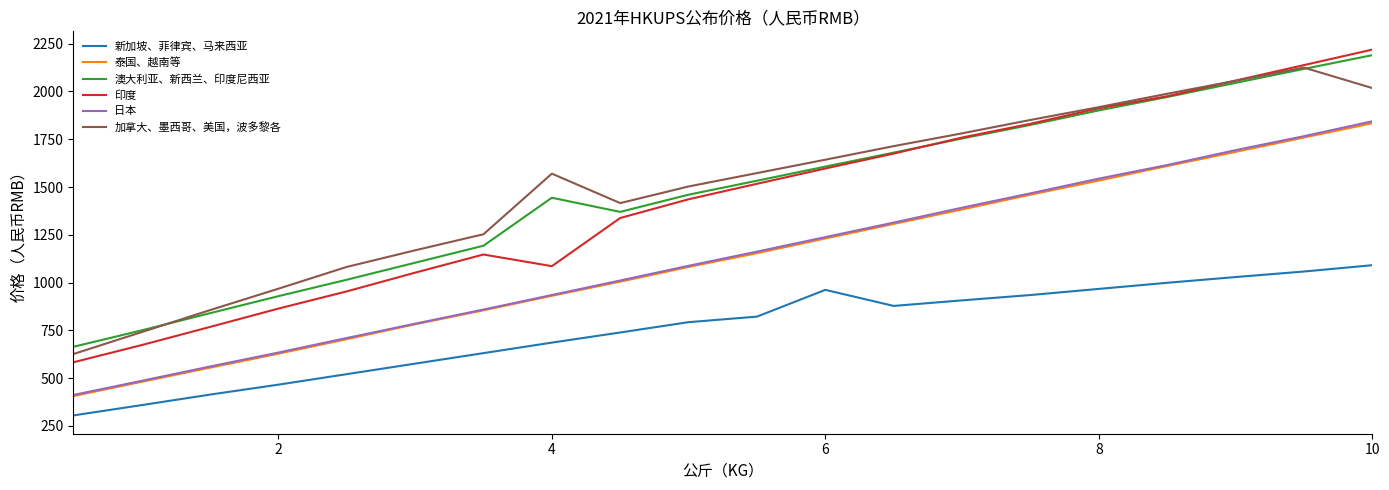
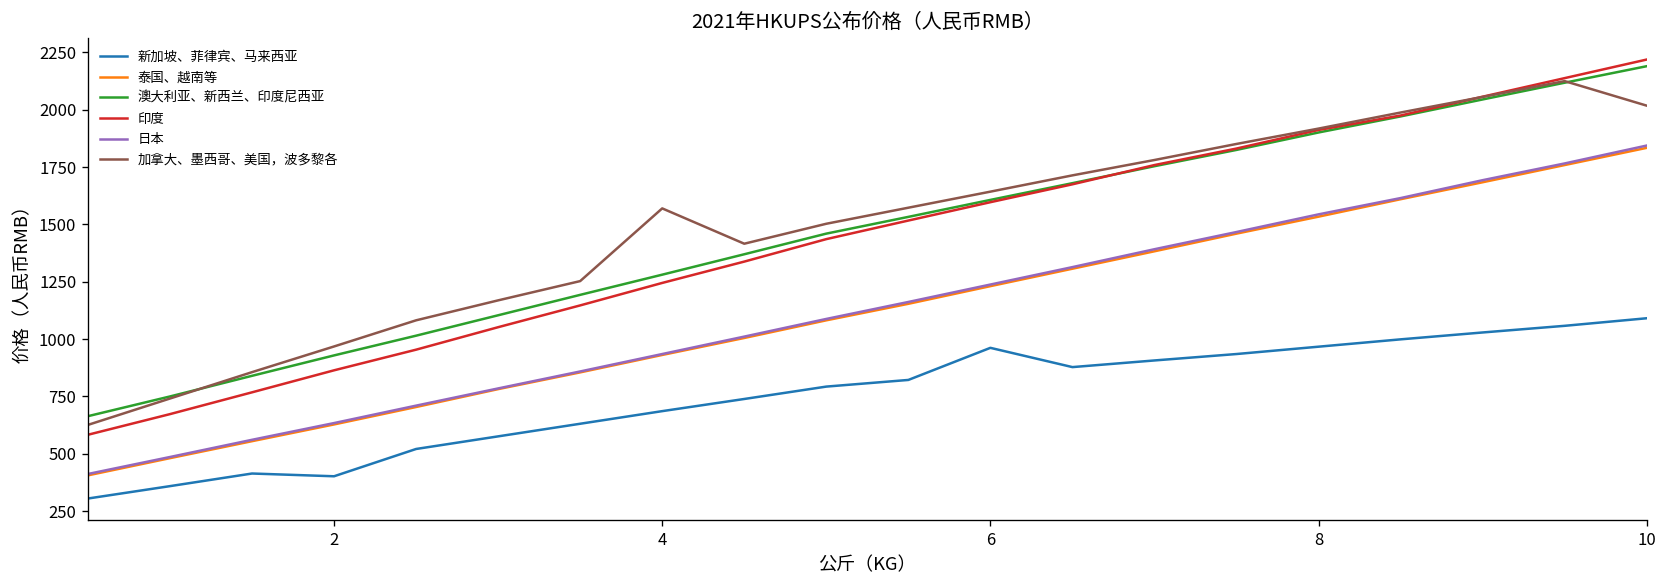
新加坡、菲律宾、马来西亚, 2: 470 -> 400
澳大利亚、新西兰、印度尼西亚, 4: 1440 -> 1280
印度, 4: 1090 -> 1250
